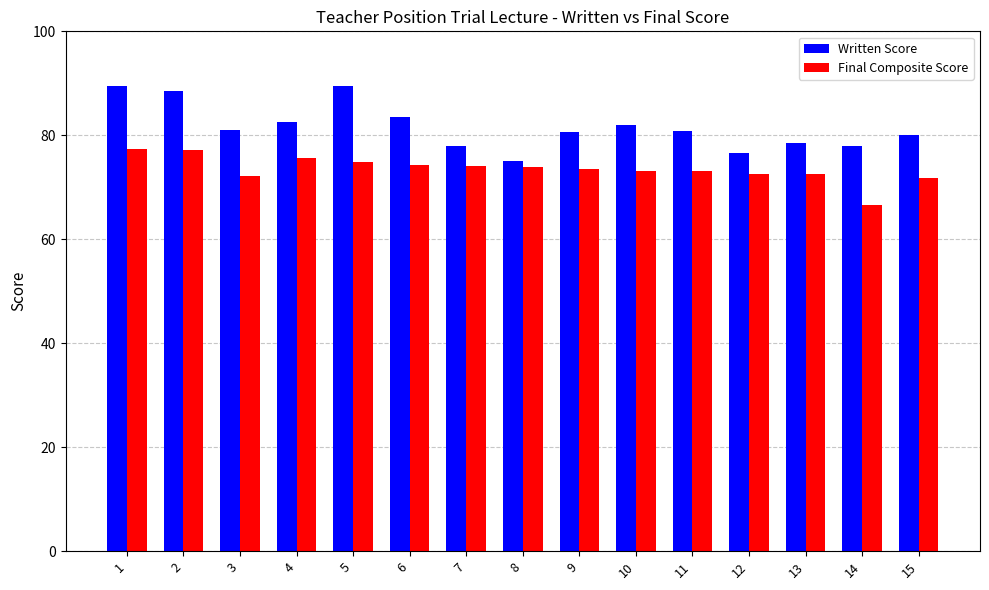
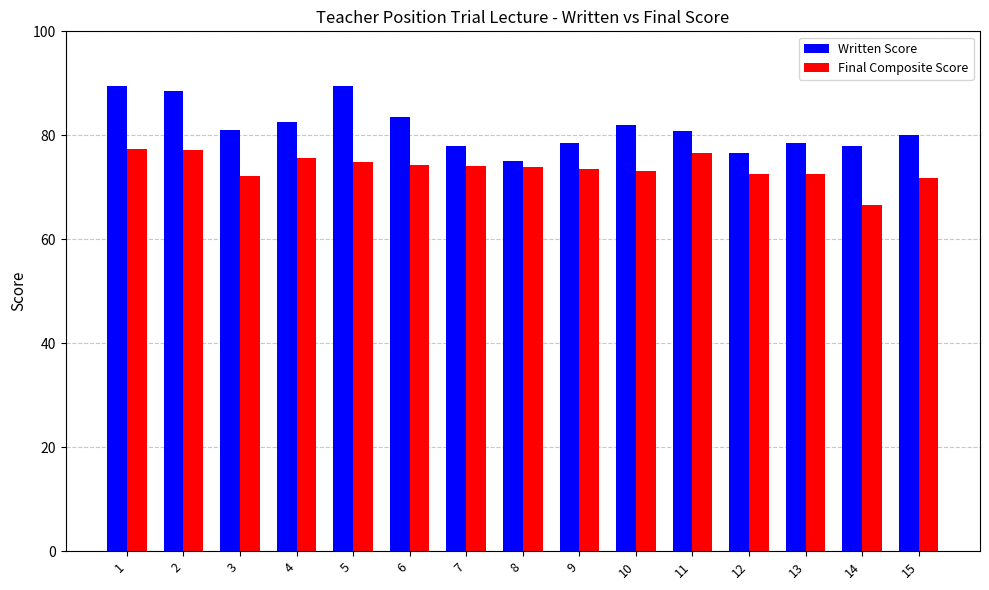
Written Score, 9: 81 -> 79
Final Composite Score, 11: 73 -> 77
